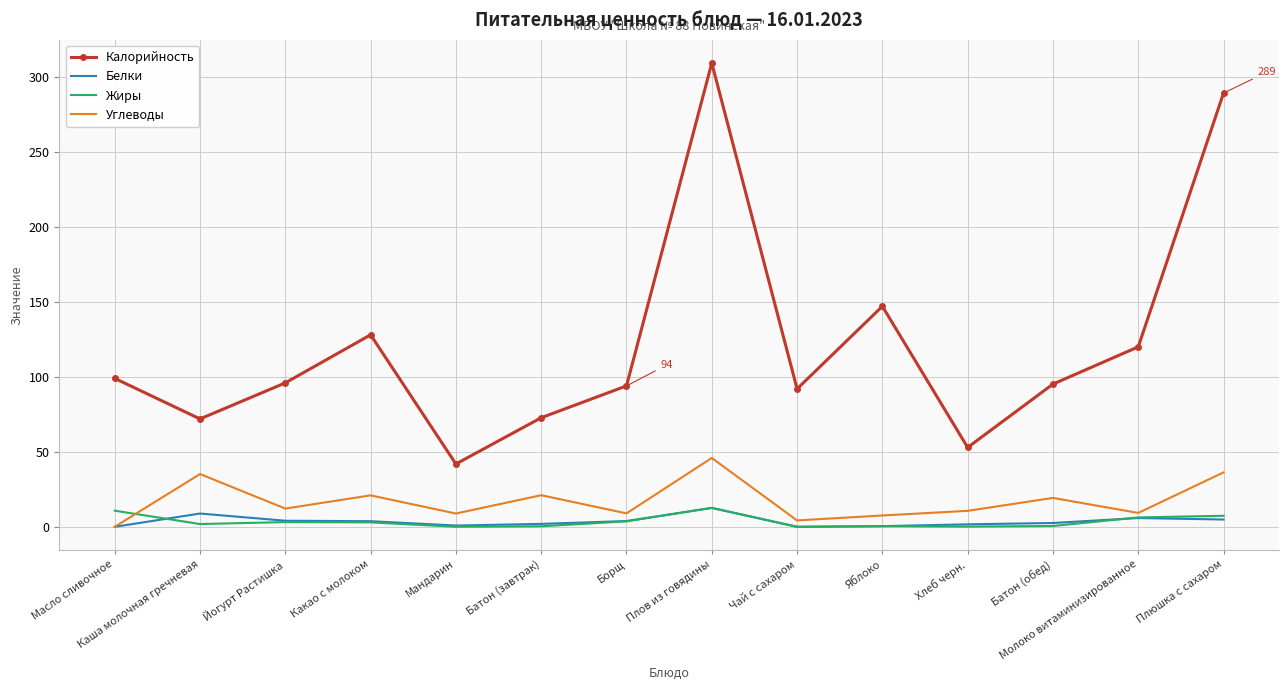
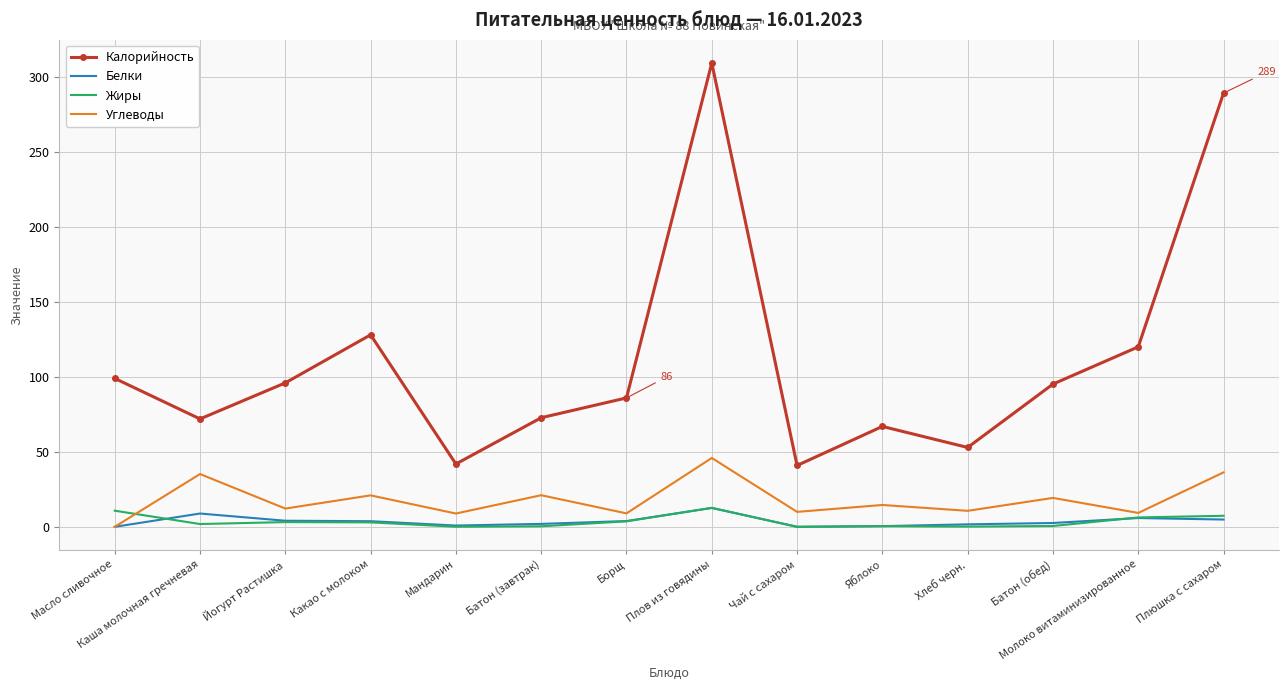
Калорийность, Борщ: 94 -> 86
Калорийность, Чай с сахаром: 92 -> 41
Углеводы, Чай с сахаром: 4 -> 10
Калорийность, Яблоко: 147 -> 67
Углеводы, Яблоко: 8 -> 15
